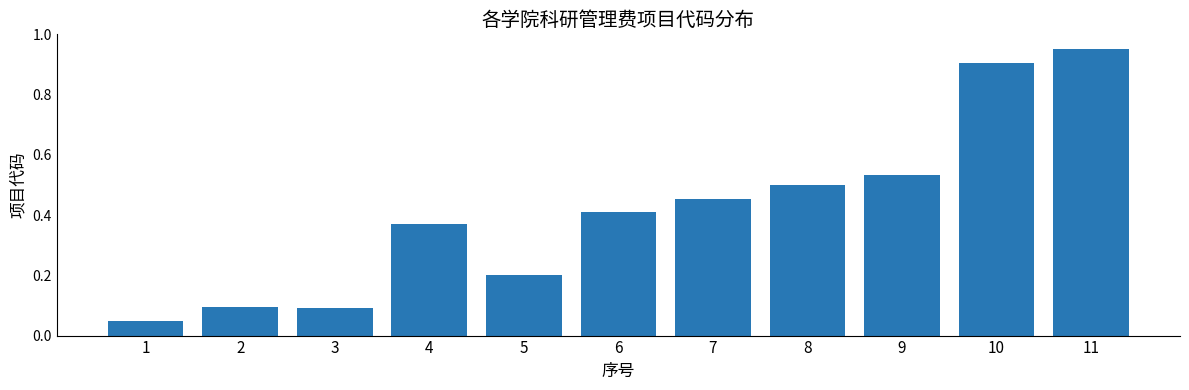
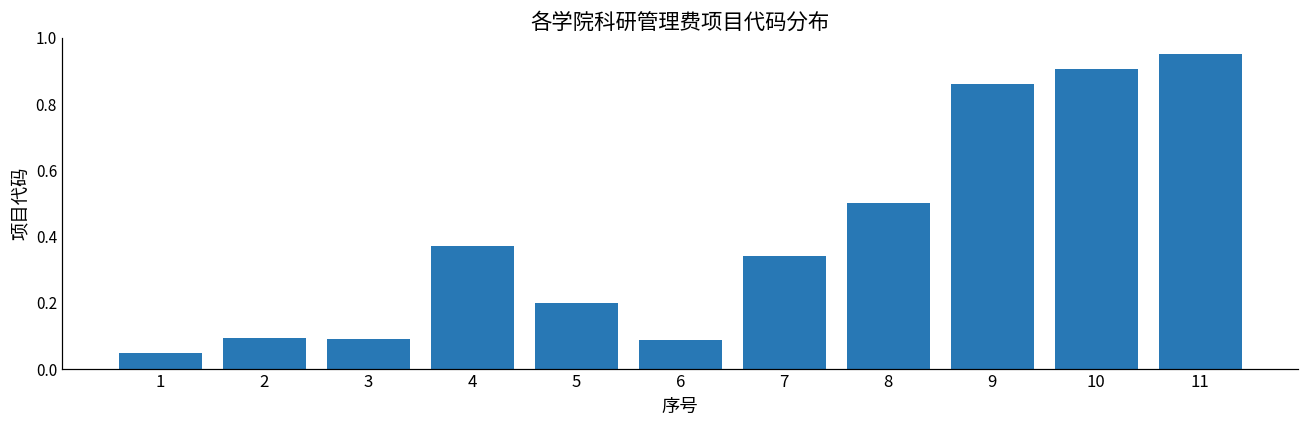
6: 0.41 -> 0.09
7: 0.45 -> 0.34
9: 0.53 -> 0.86
